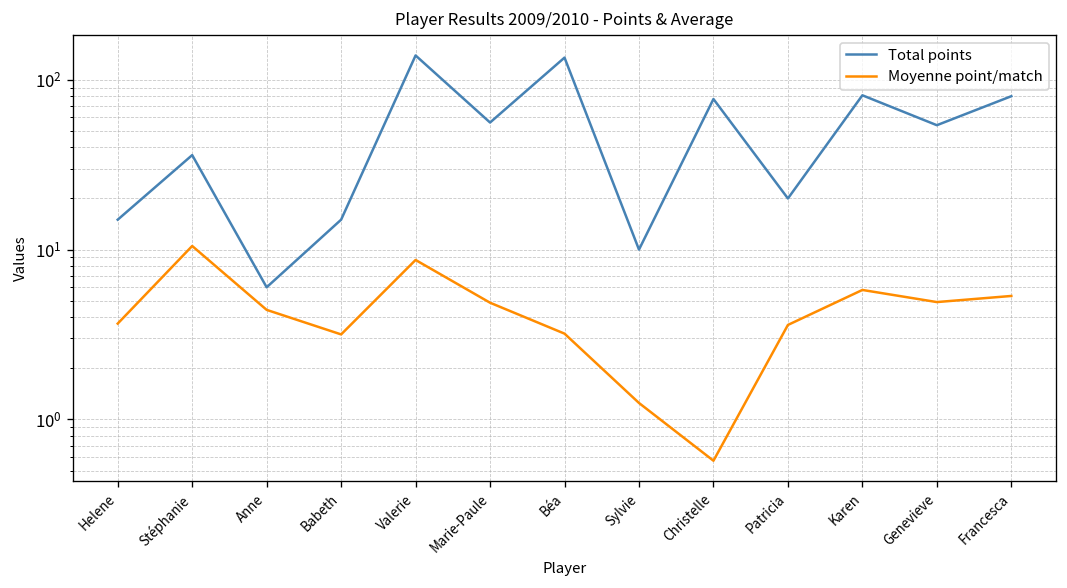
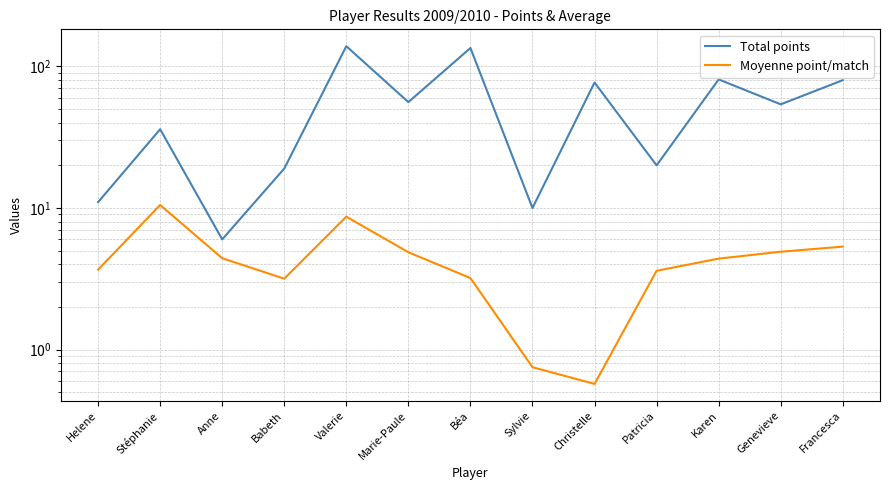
Total points, Helene: 15 -> 11
Total points, Babeth: 15 -> 19
Moyenne point/match, Sylvie: 1.3 -> 0.8
Moyenne point/match, Karen: 5.8 -> 4.4
